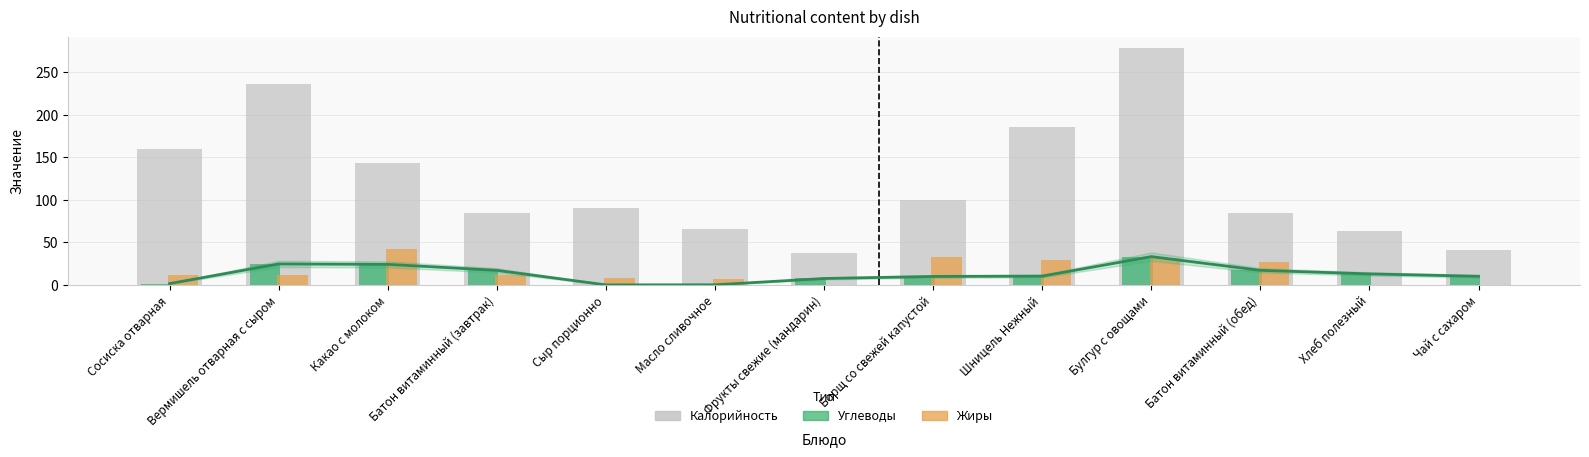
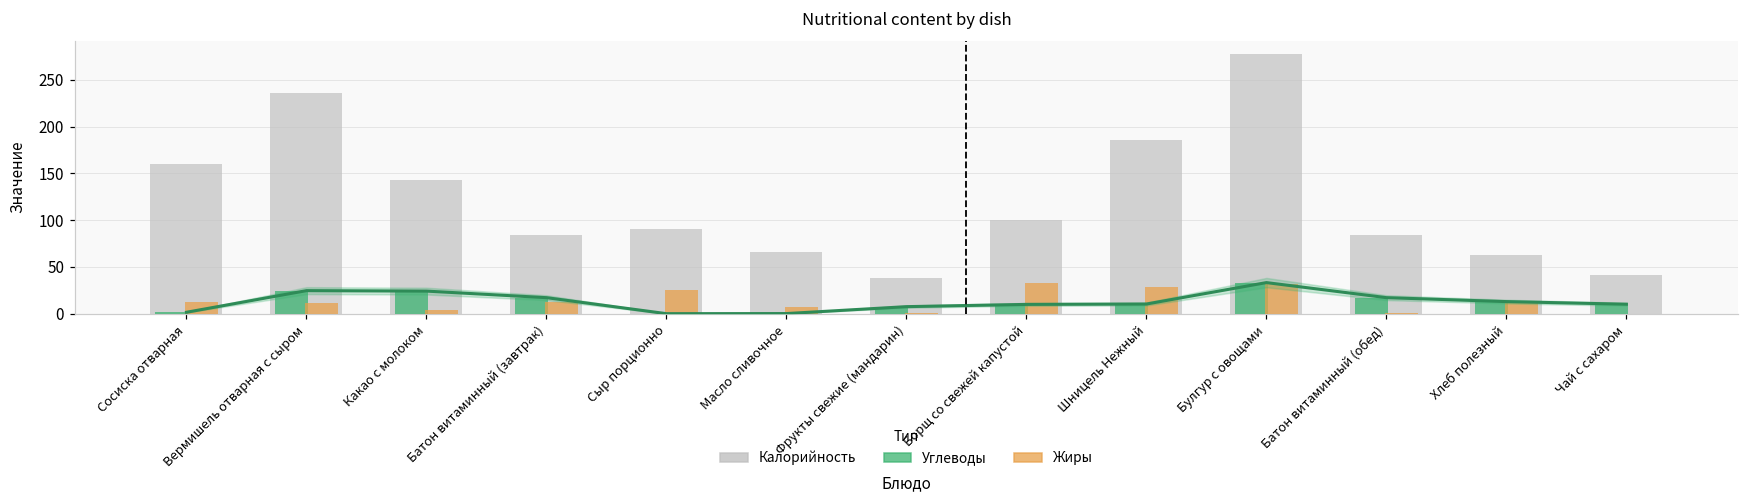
Жиры, Какао с молоком: 40 -> 0
Жиры, Сыр порционно: 10 -> 30
Жиры, Батон витаминный (обед): 30 -> 0
Жиры, Хлеб полезный: 0 -> 10
